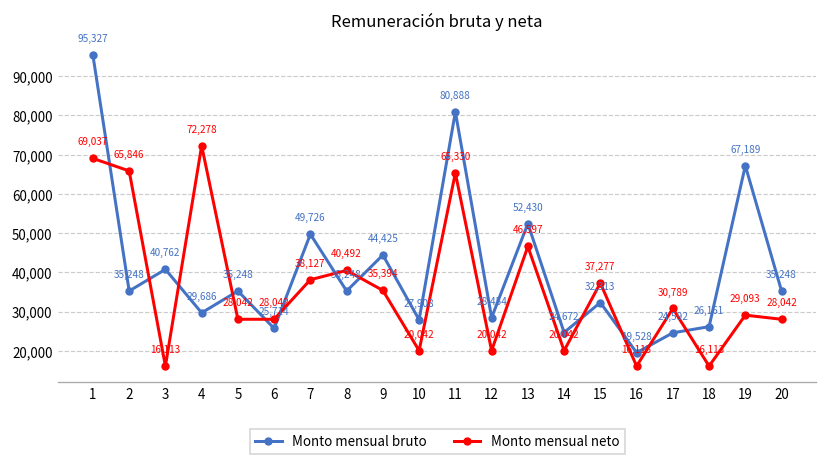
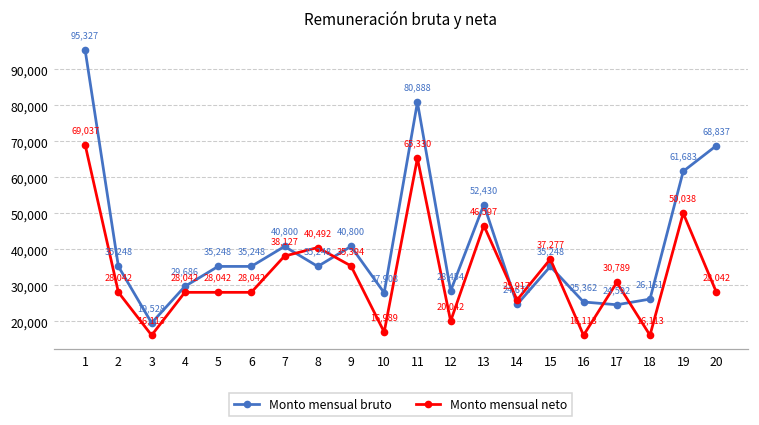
Monto mensual neto, 2: 65,846 -> 28,042
Monto mensual bruto, 3: 40,762 -> 19,528
Monto mensual neto, 4: 72,278 -> 28,042
Monto mensual bruto, 6: 25,714 -> 35,248
Monto mensual bruto, 7: 49,726 -> 40,800
Monto mensual bruto, 9: 44,425 -> 40,800
Monto mensual neto, 10: 20,042 -> 16,989
Monto mensual neto, 14: 20,042 -> 25,917
Monto mensual bruto, 15: 32,313 -> 35,248
Monto mensual bruto, 16: 19,528 -> 25,362
Monto mensual bruto, 19: 67,189 -> 61,683
Monto mensual neto, 19: 29,093 -> 50,038
Monto mensual bruto, 20: 35,248 -> 68,837
